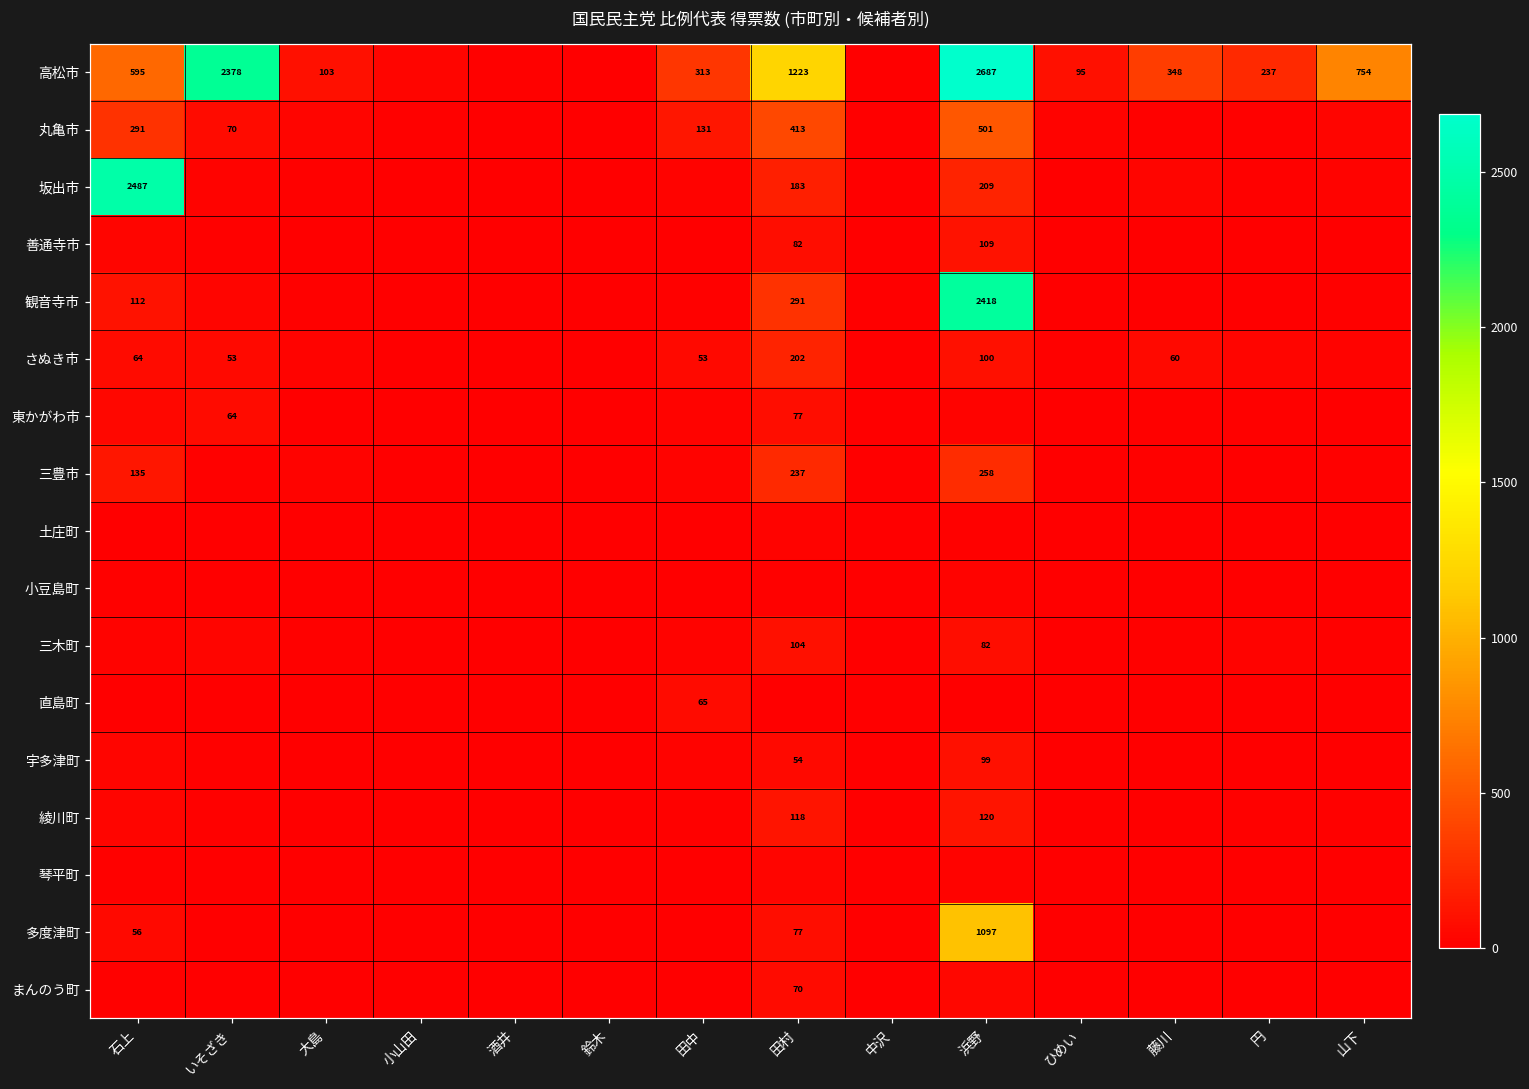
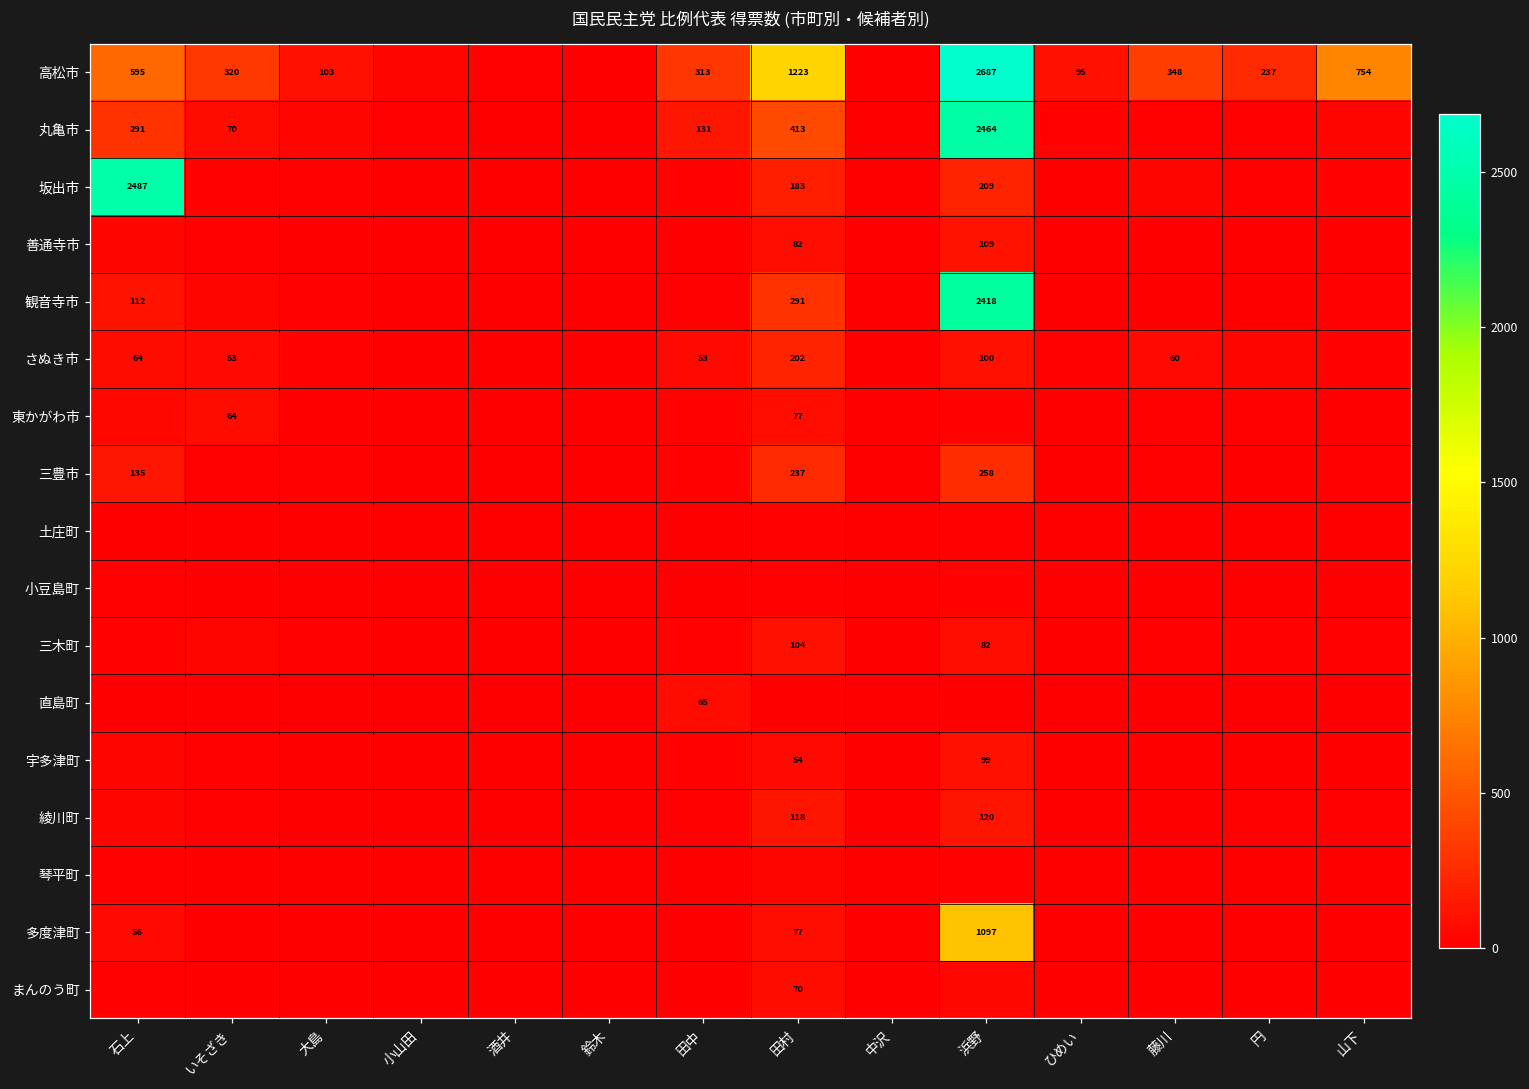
高松市, いそざき: 2378 -> 320
丸亀市, 浜野: 501 -> 2464
